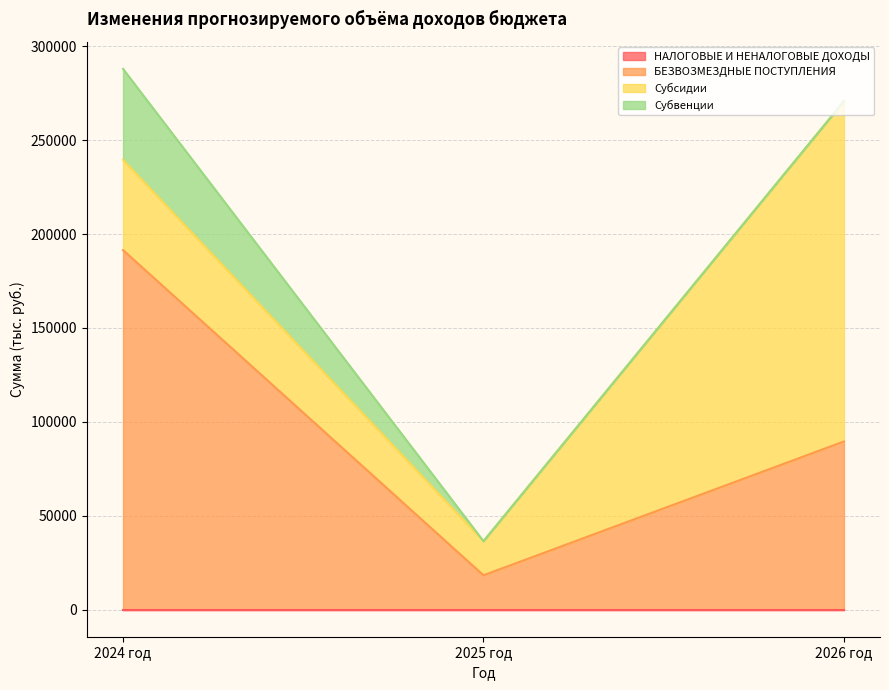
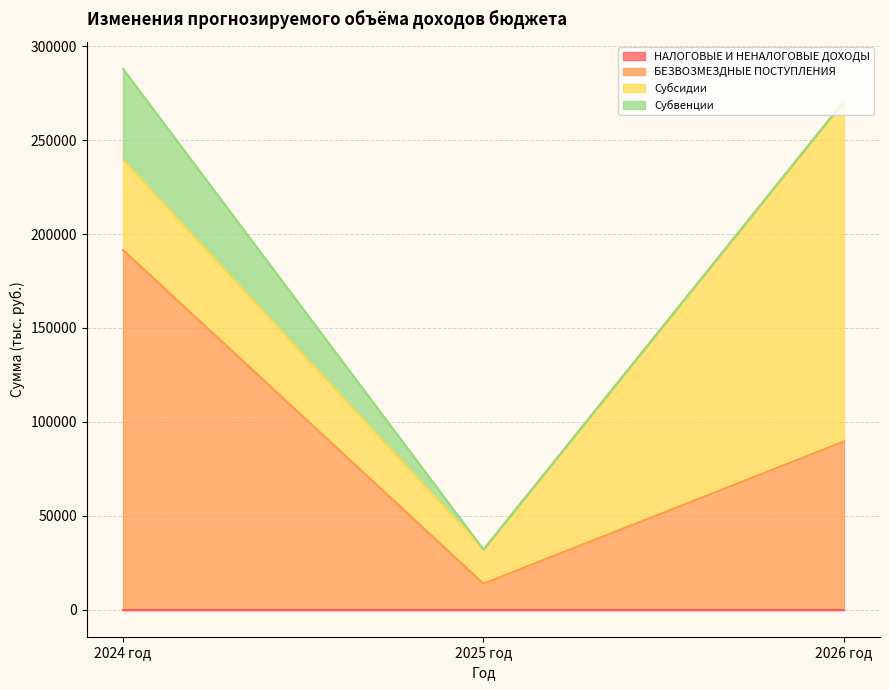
БЕЗВОЗМЕЗДНЫЕ ПОСТУПЛЕНИЯ, 2025 год: 18000 -> 14000
